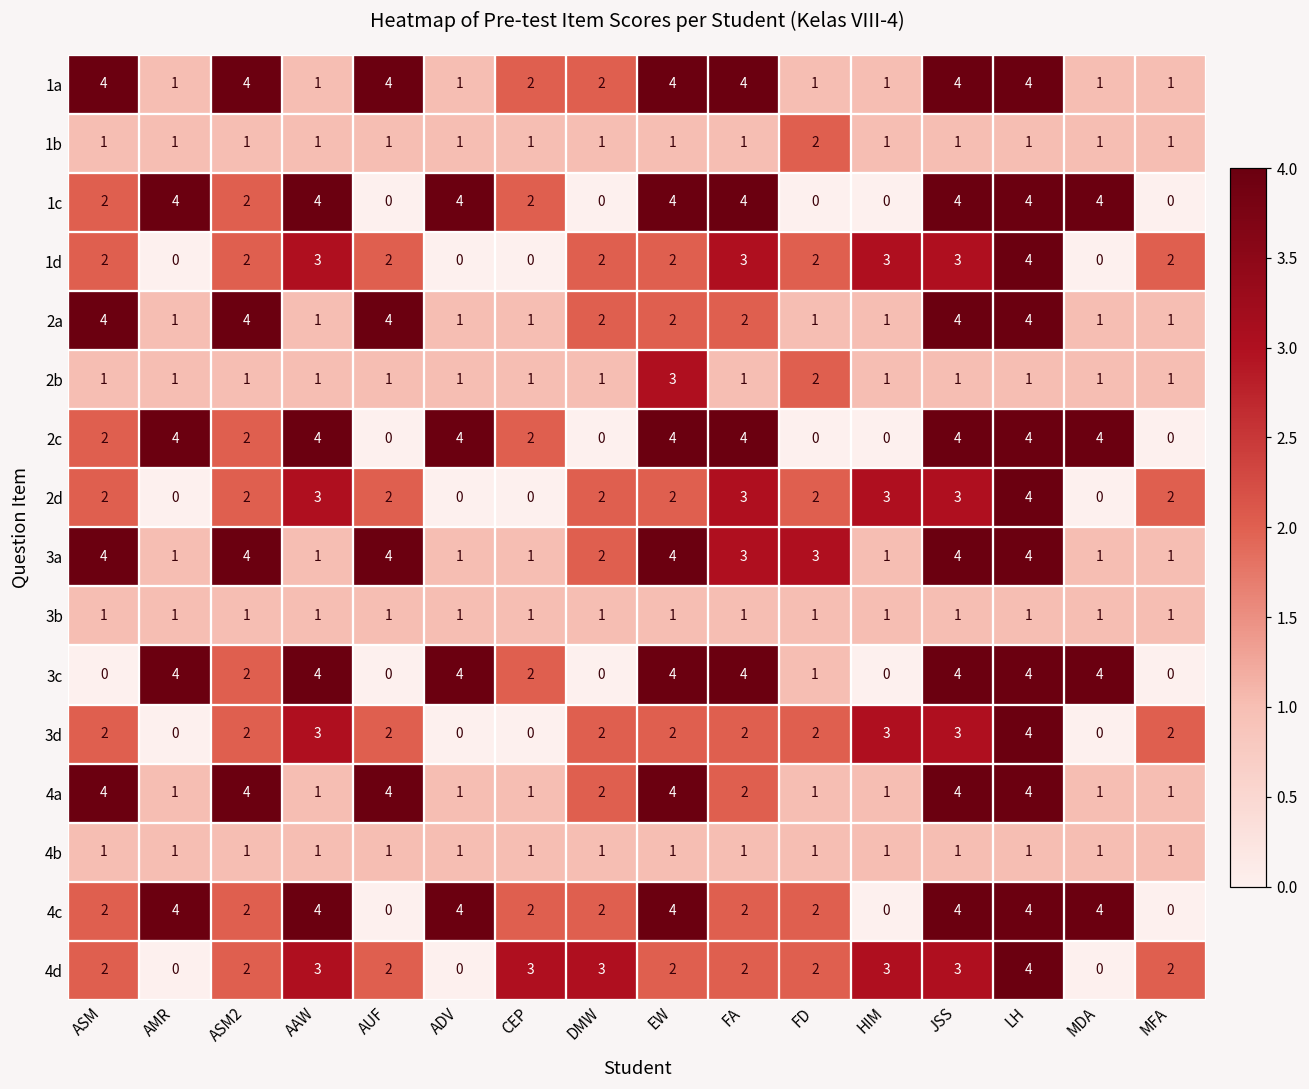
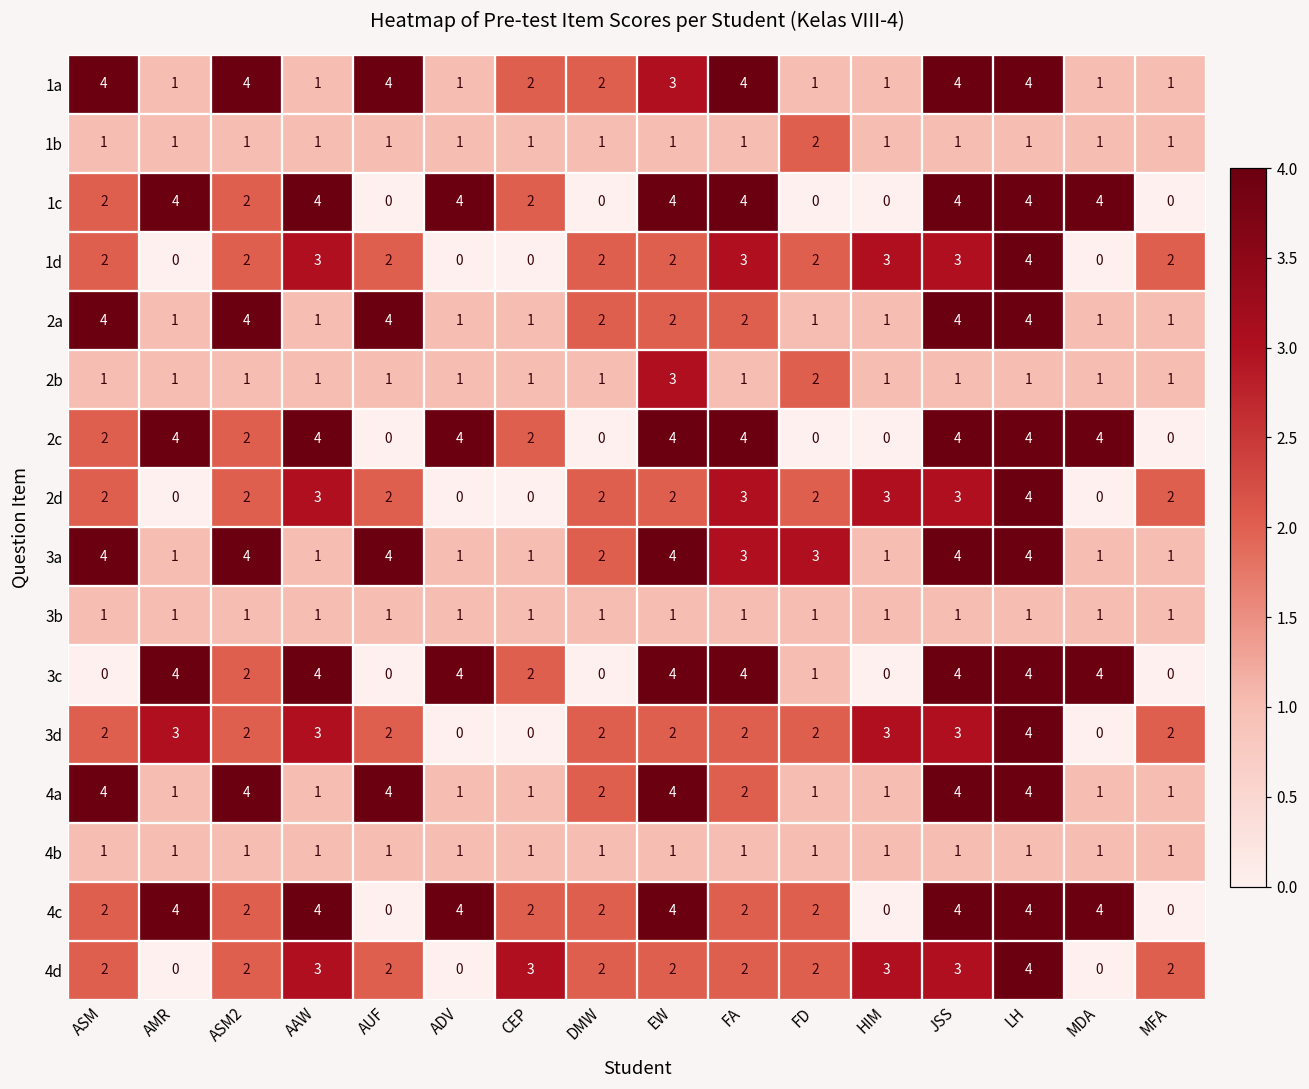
1a, EW: 4 -> 3
3d, AMR: 0 -> 3
4d, DMW: 3 -> 2
